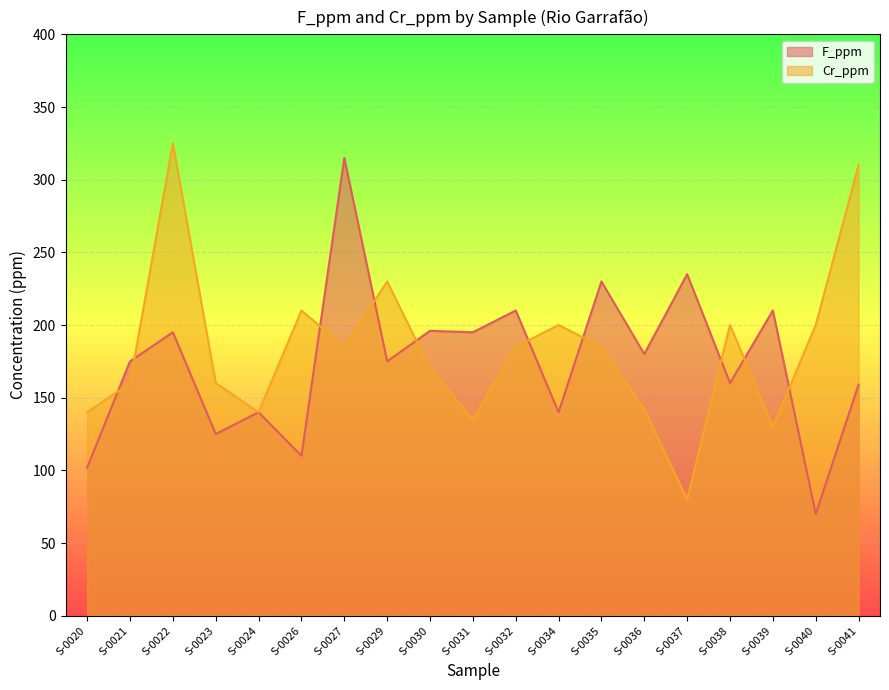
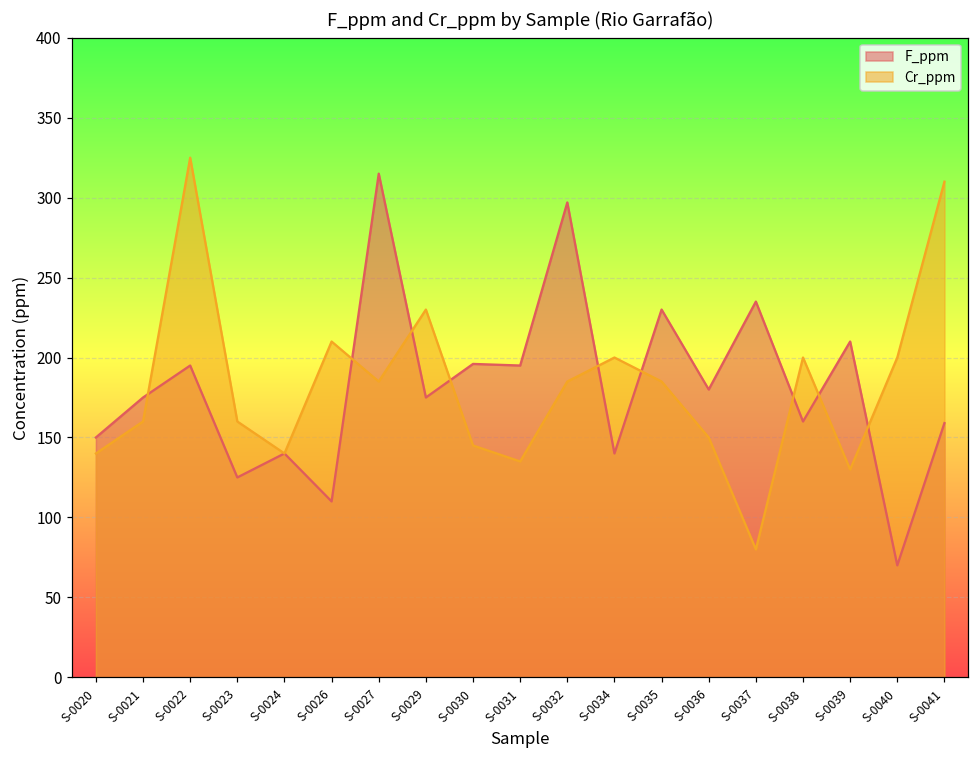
F_ppm, S-0020: 102 -> 150
Cr_ppm, S-0030: 170 -> 145
F_ppm, S-0032: 210 -> 297
Cr_ppm, S-0036: 142 -> 150
